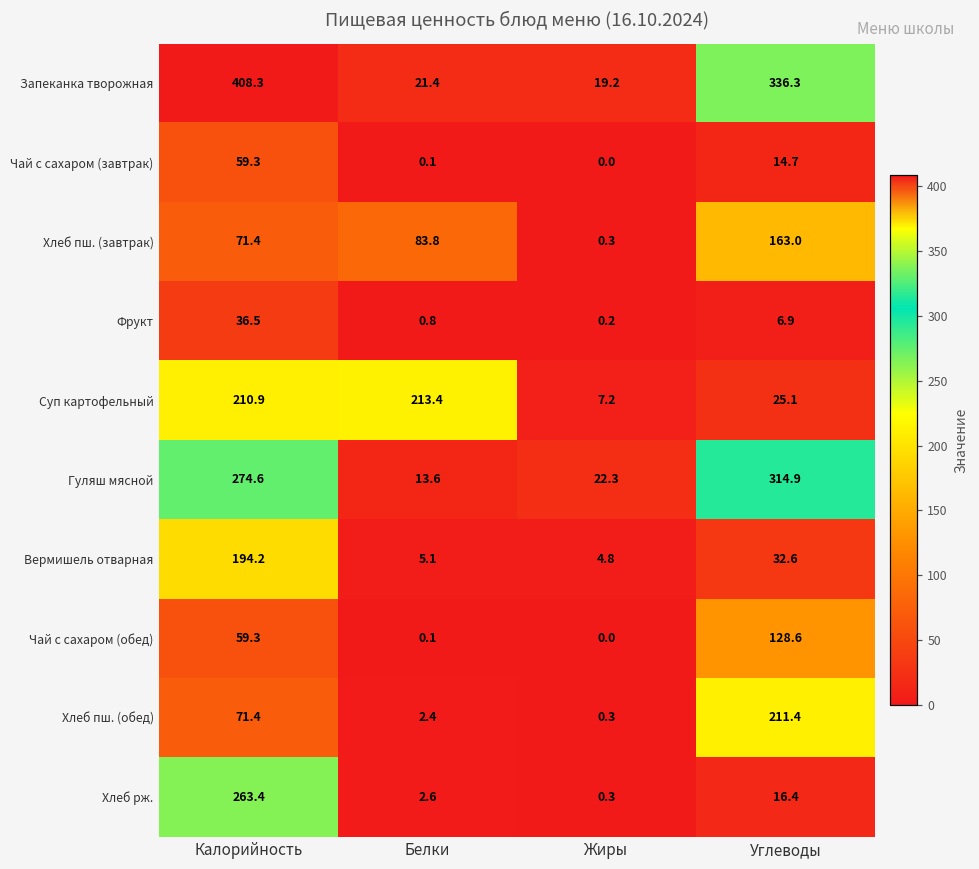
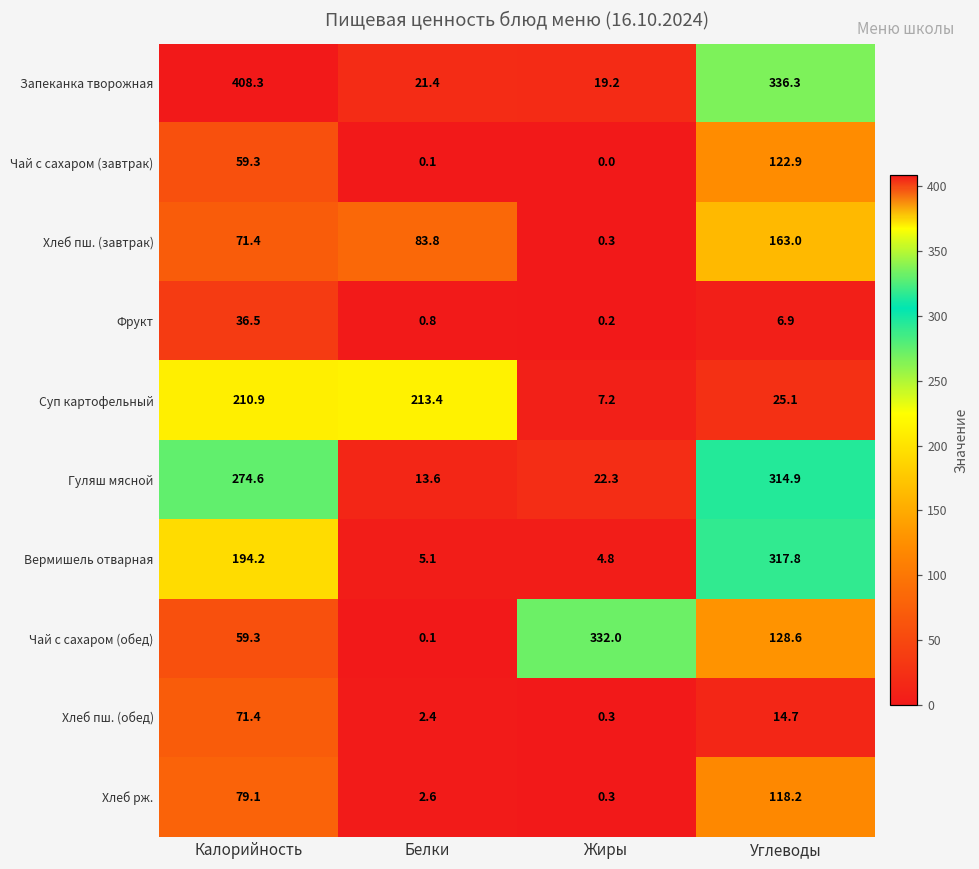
Чай с сахаром (завтрак), Углеводы: 14.7 -> 122.9
Вермишель отварная, Углеводы: 32.6 -> 317.8
Чай с сахаром (обед), Жиры: 0.0 -> 332.0
Хлеб пш. (обед), Углеводы: 211.4 -> 14.7
Хлеб рж., Калорийность: 263.4 -> 79.1
Хлеб рж., Углеводы: 16.4 -> 118.2
